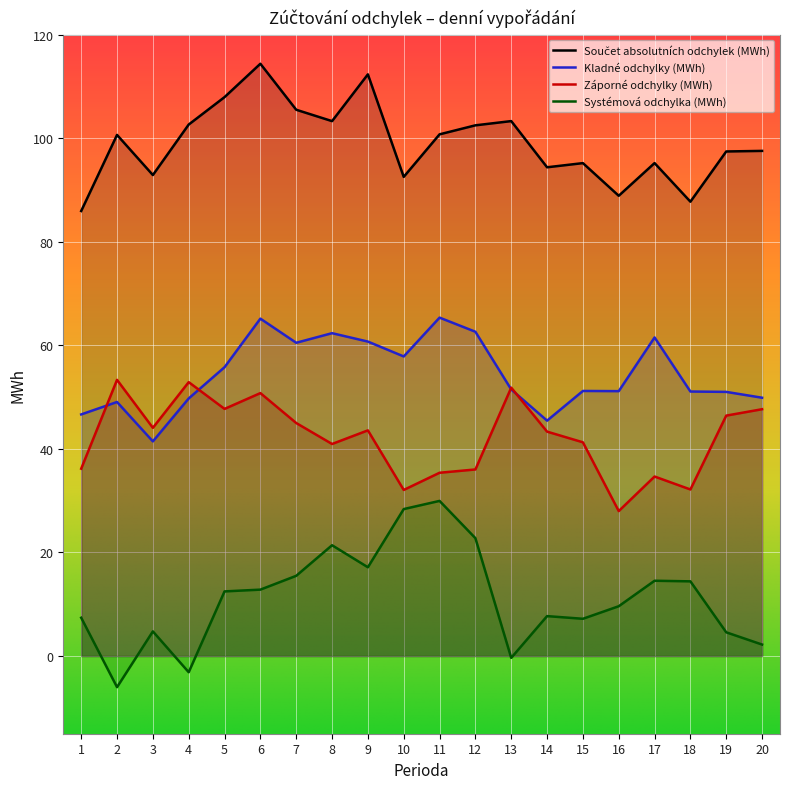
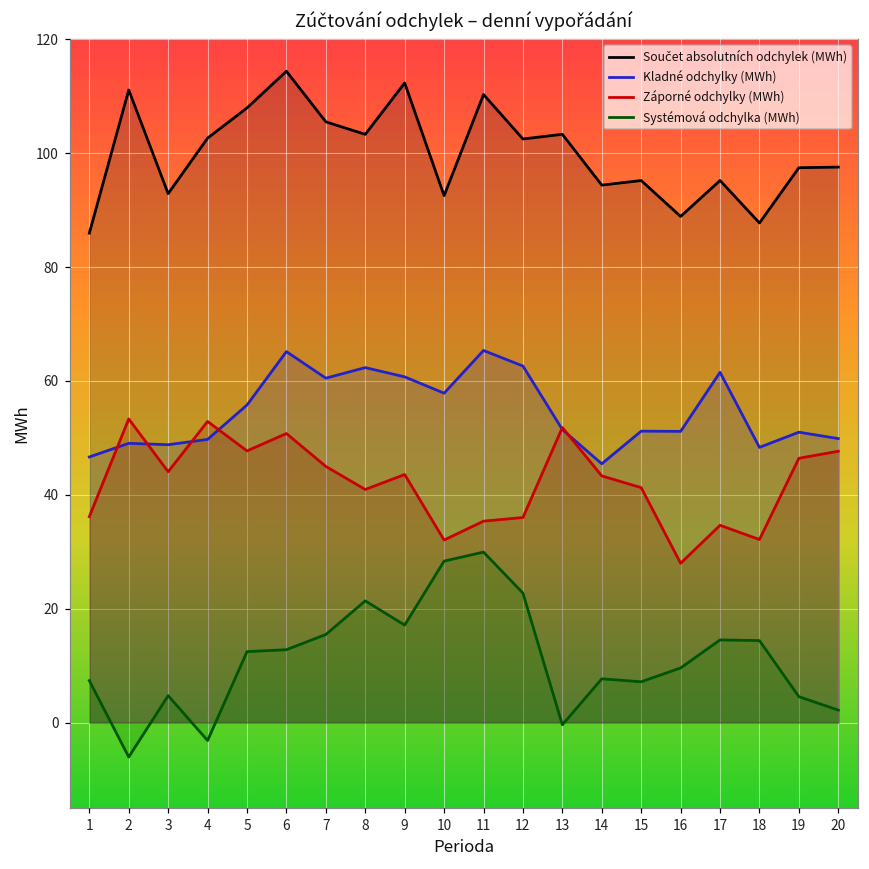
Součet absolutních odchylek (MWh), 2: 101 -> 111
Kladné odchylky (MWh), 3: 41 -> 49
Součet absolutních odchylek (MWh), 11: 101 -> 110
Kladné odchylky (MWh), 18: 51 -> 48
